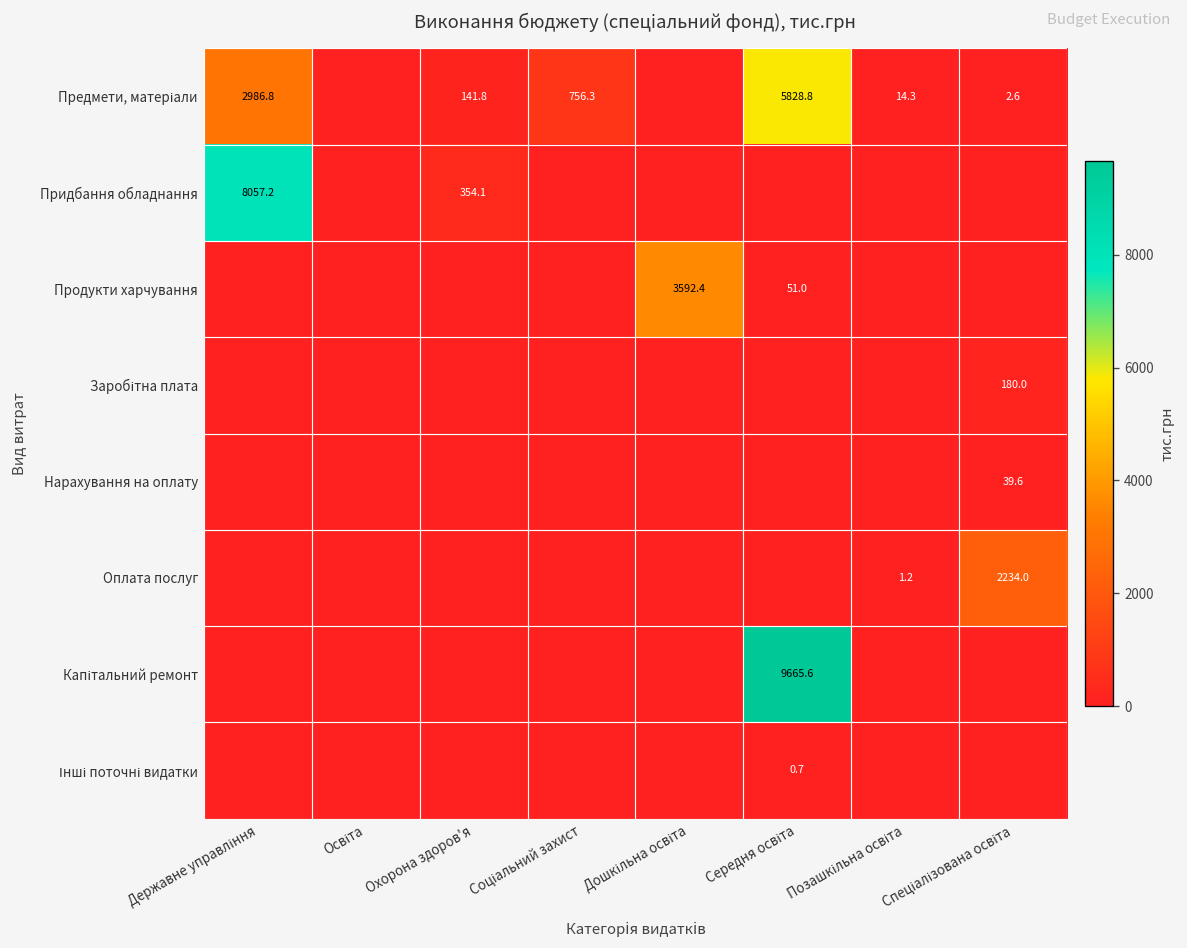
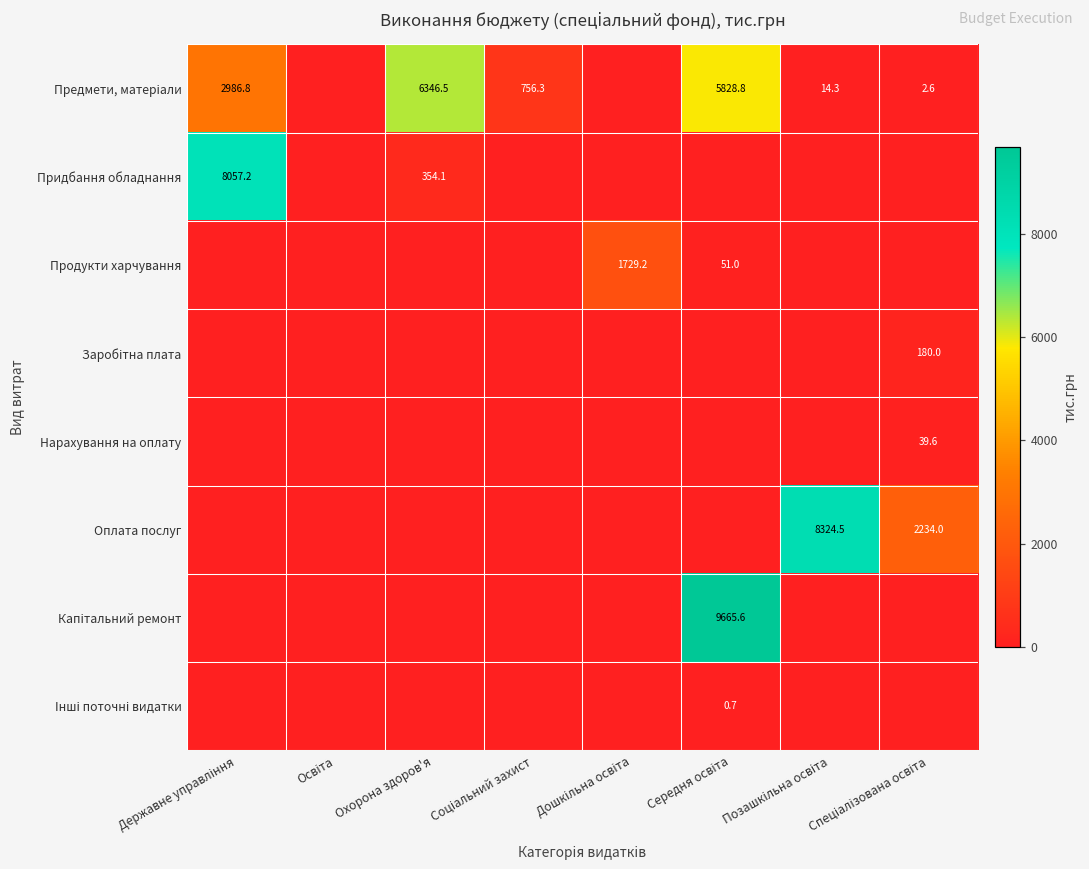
Предмети, матеріали, Охорона здоров'я: 141.8 -> 6346.5
Продукти харчування, Дошкільна освіта: 3592.4 -> 1729.2
Оплата послуг, Позашкільна освіта: 1.2 -> 8324.5
